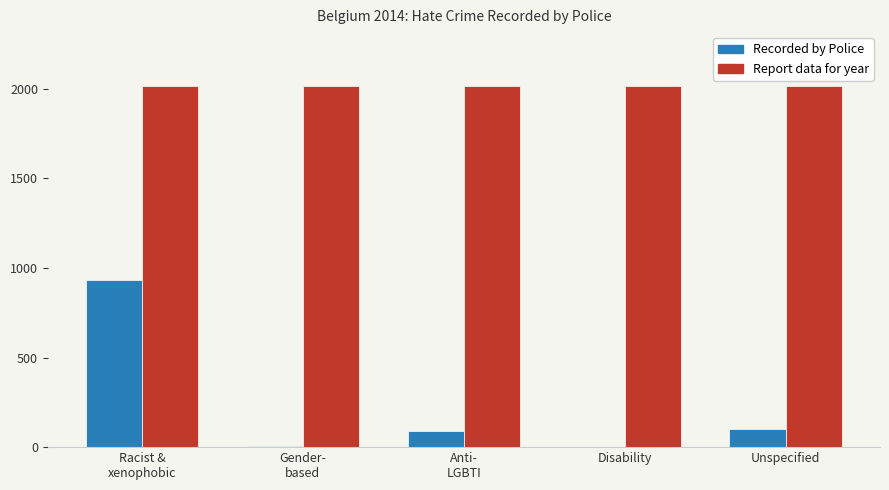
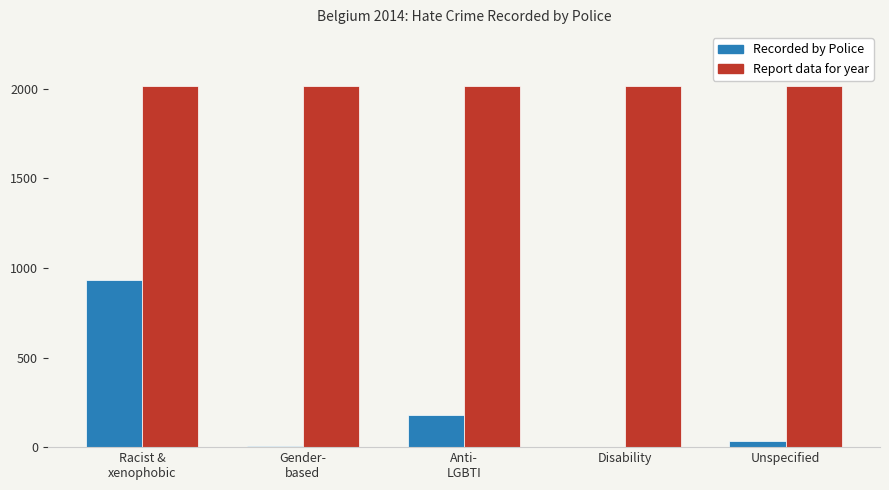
Recorded by Police, Anti- LGBTI: 90 -> 180
Recorded by Police, Unspecified: 100 -> 40
